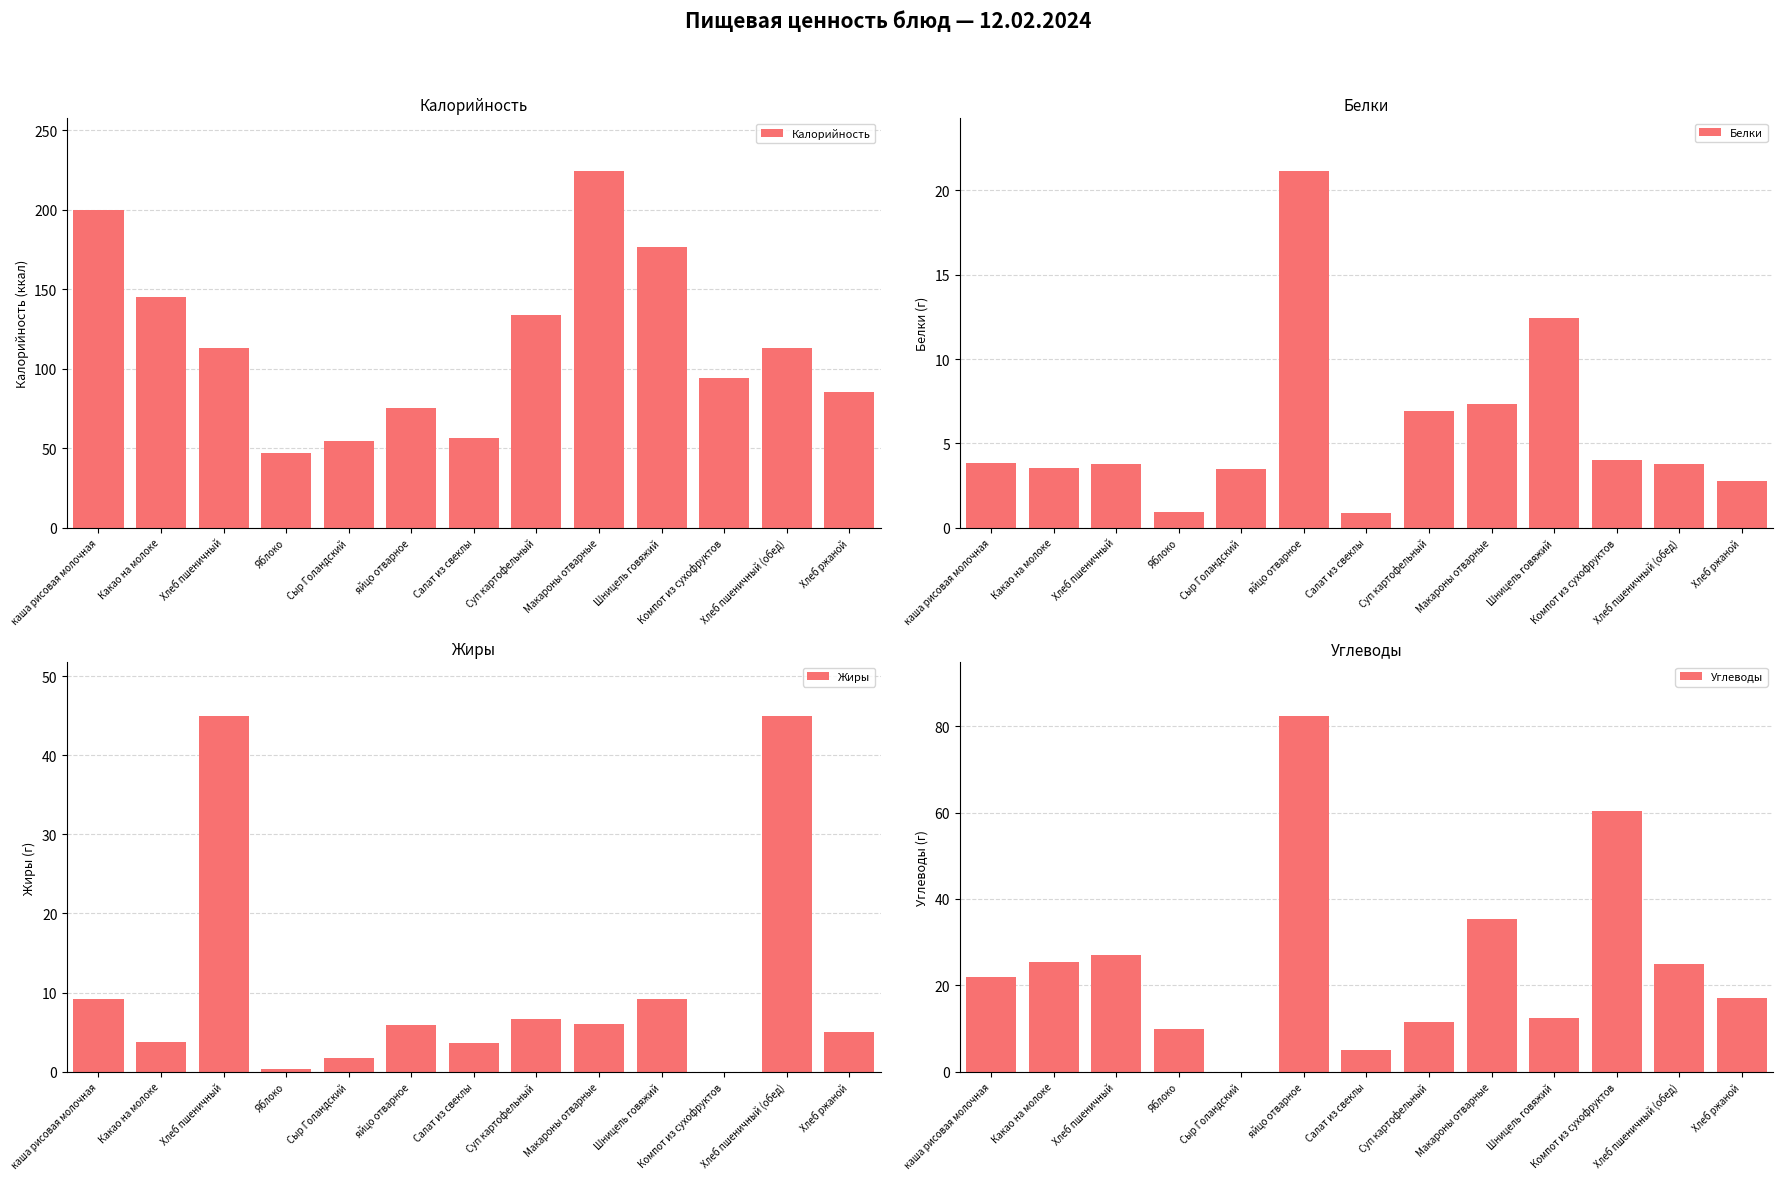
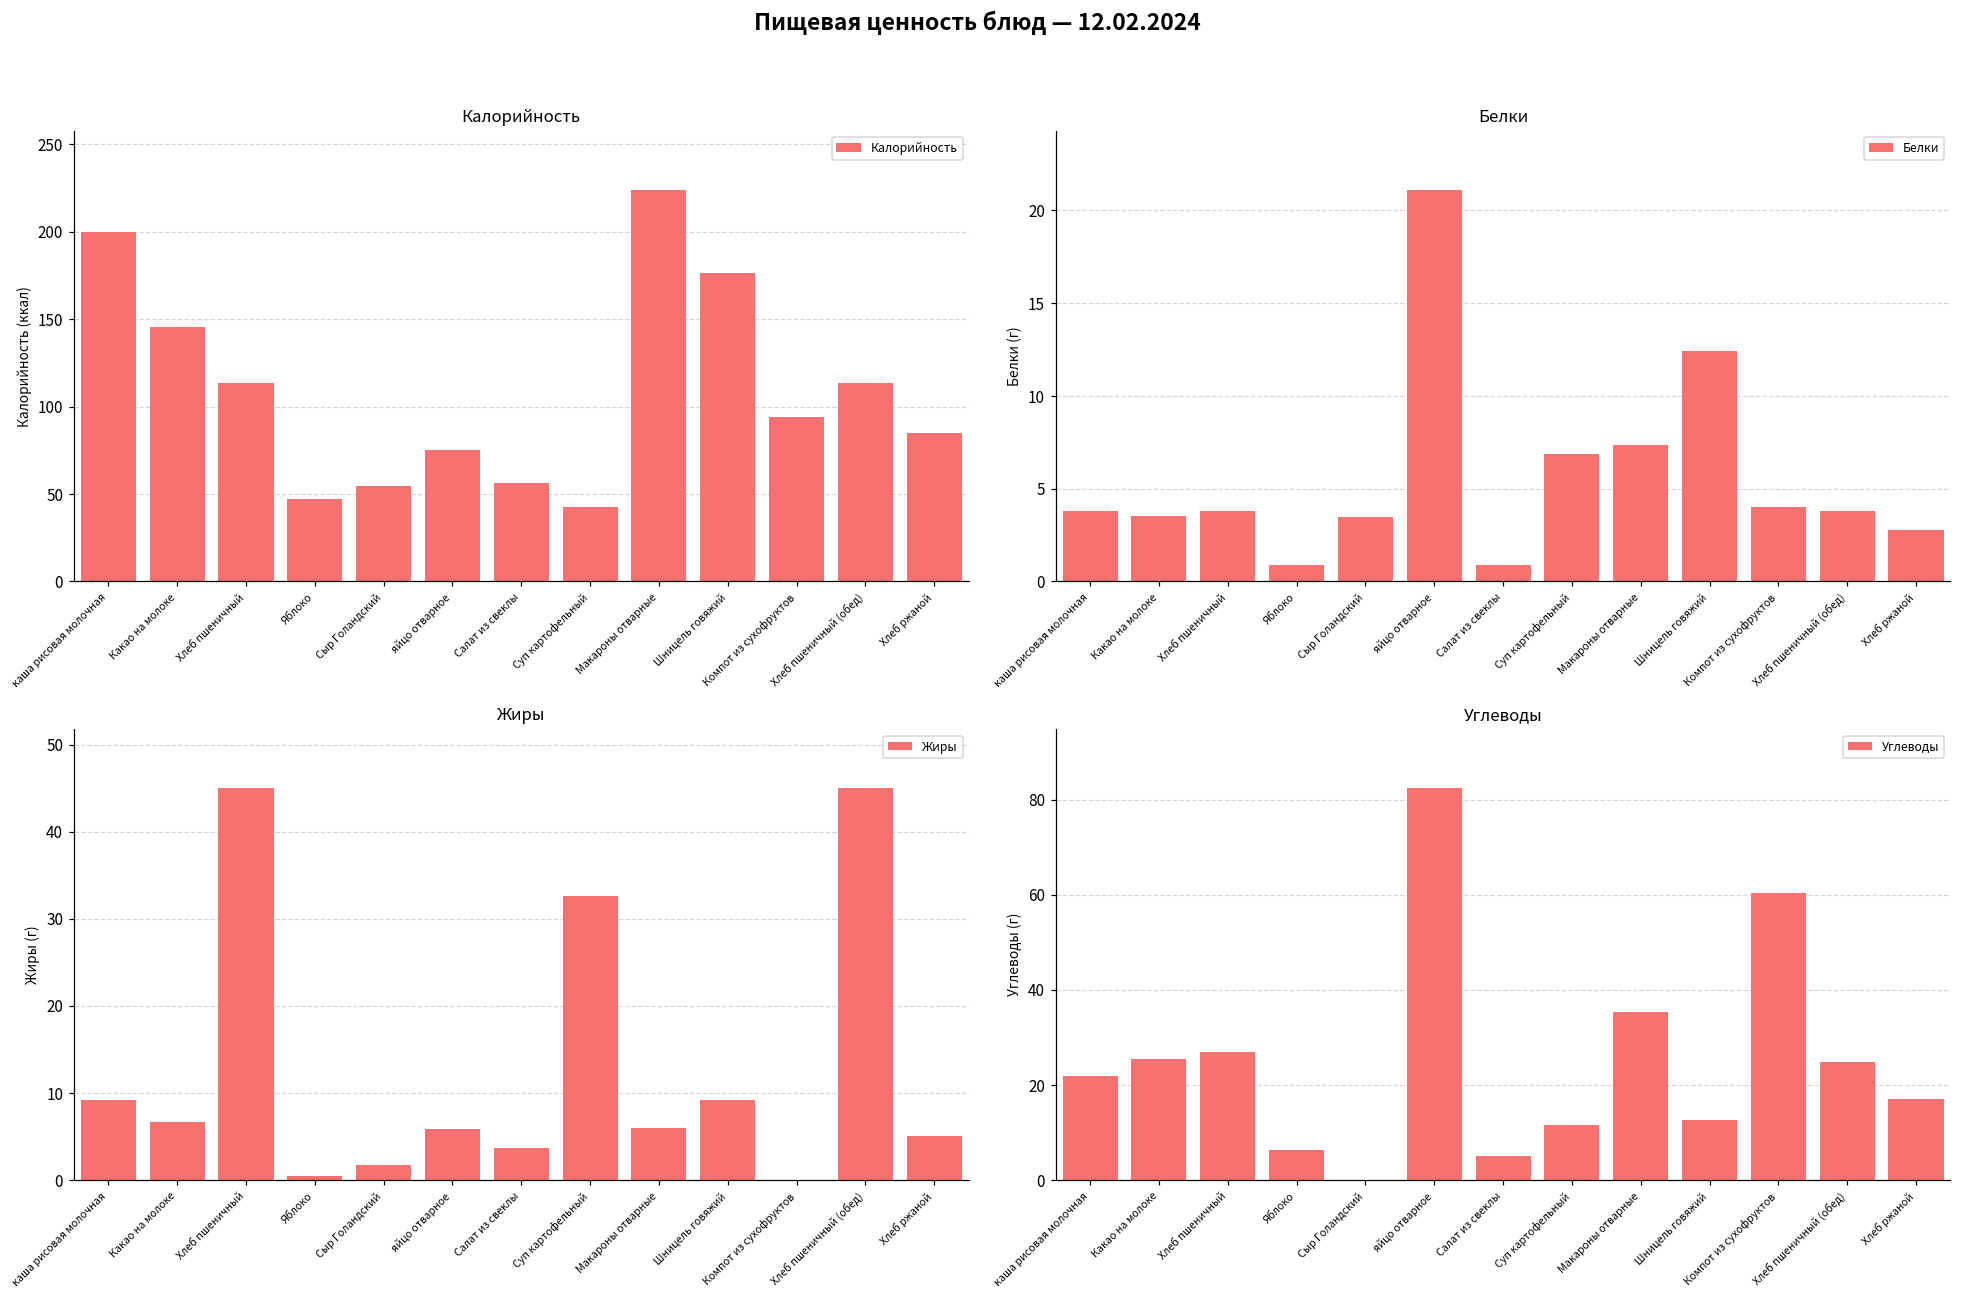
Калорийность, Суп картофельный: 134 -> 43
Жиры, Какао на молоке: 4 -> 7
Жиры, Суп картофельный: 7 -> 33
Углеводы, Яблоко: 10 -> 6
